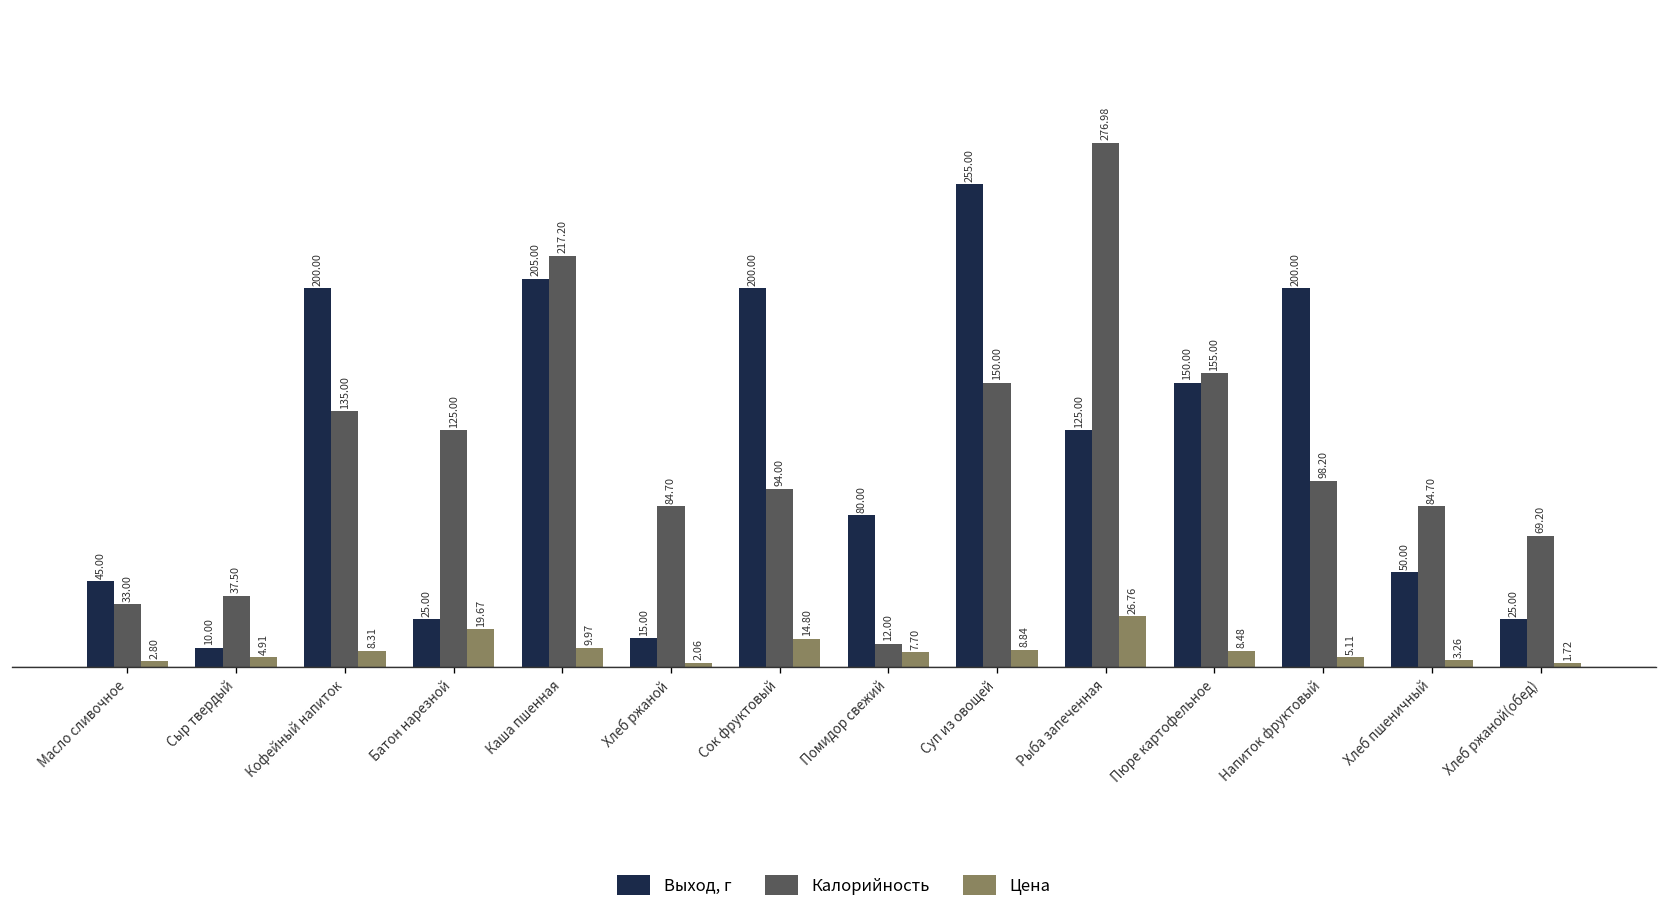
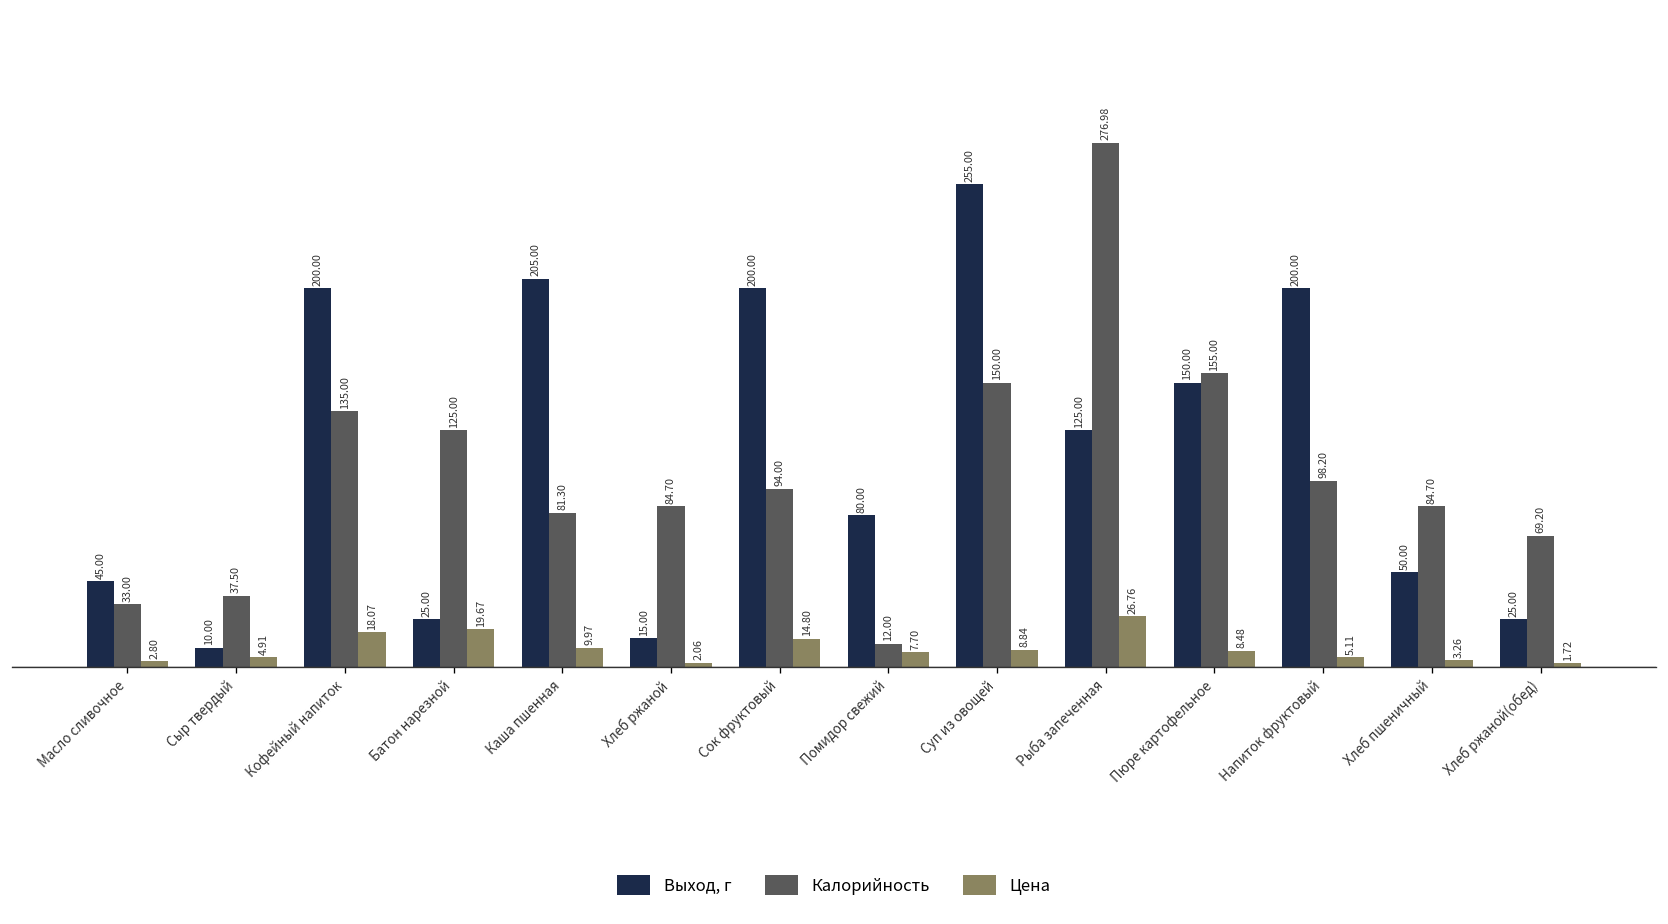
Цена, Кофейный напиток: 8.31 -> 18.07
Калорийность, Каша пшенная: 217.20 -> 81.30
